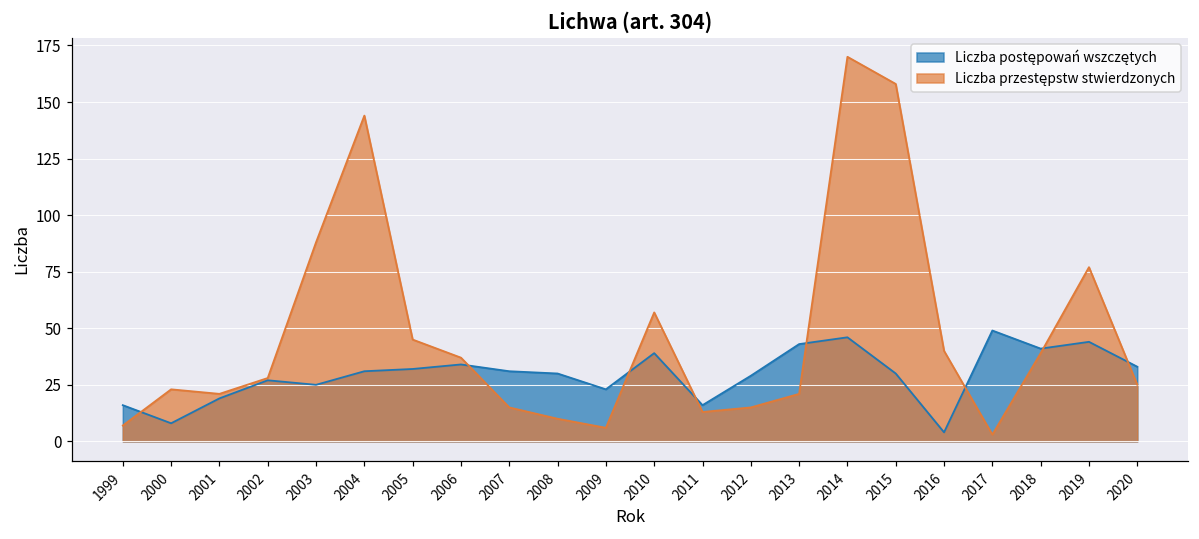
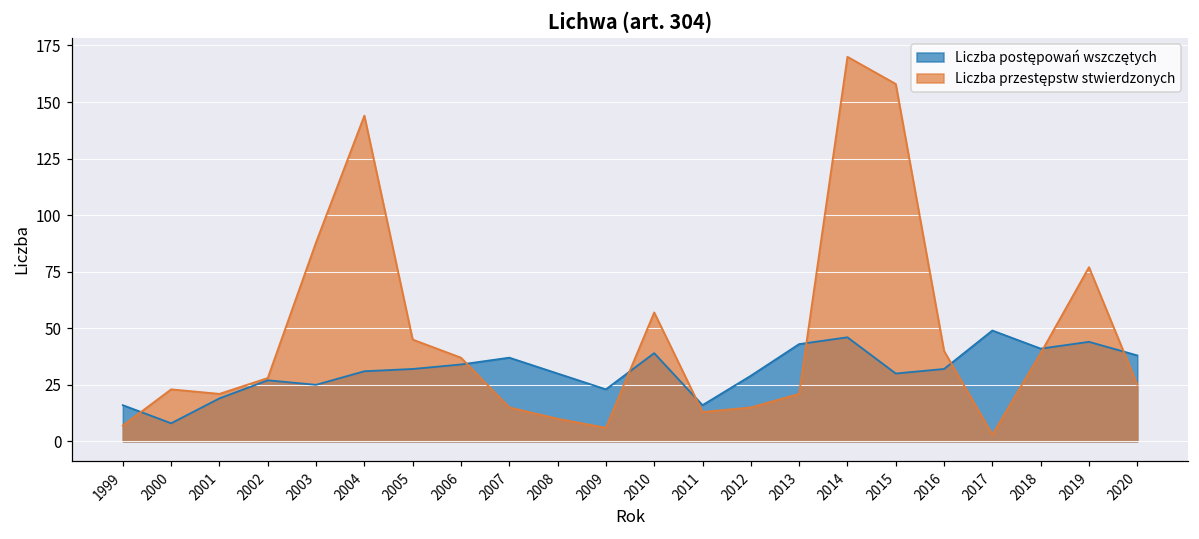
Liczba postępowań wszczętych, 2007: 31 -> 37
Liczba postępowań wszczętych, 2016: 4 -> 32
Liczba postępowań wszczętych, 2020: 33 -> 38
